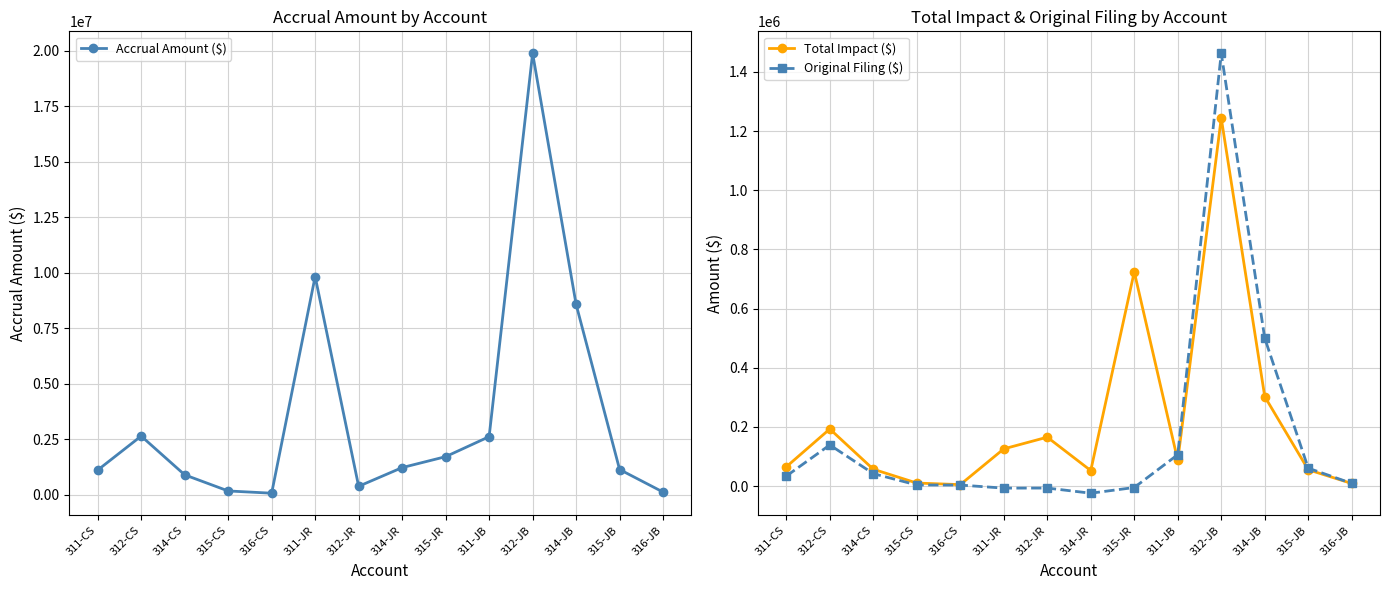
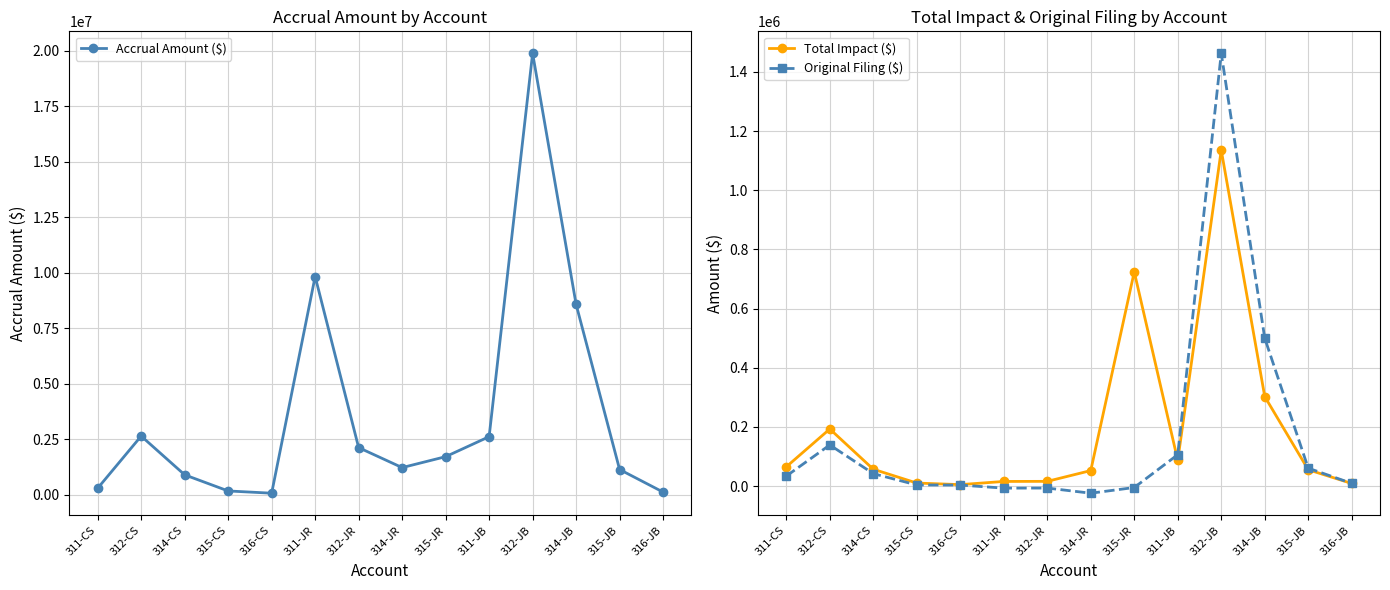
Accrual Amount by Account, 311-CS: 1100000 -> 300000
Accrual Amount by Account, 312-JR: 400000 -> 2100000
Total Impact & Original Filing by Account, Total Impact ($), 311-JR: 130000 -> 20000
Total Impact & Original Filing by Account, Total Impact ($), 312-JR: 170000 -> 20000
Total Impact & Original Filing by Account, Total Impact ($), 312-JB: 1240000 -> 1140000
